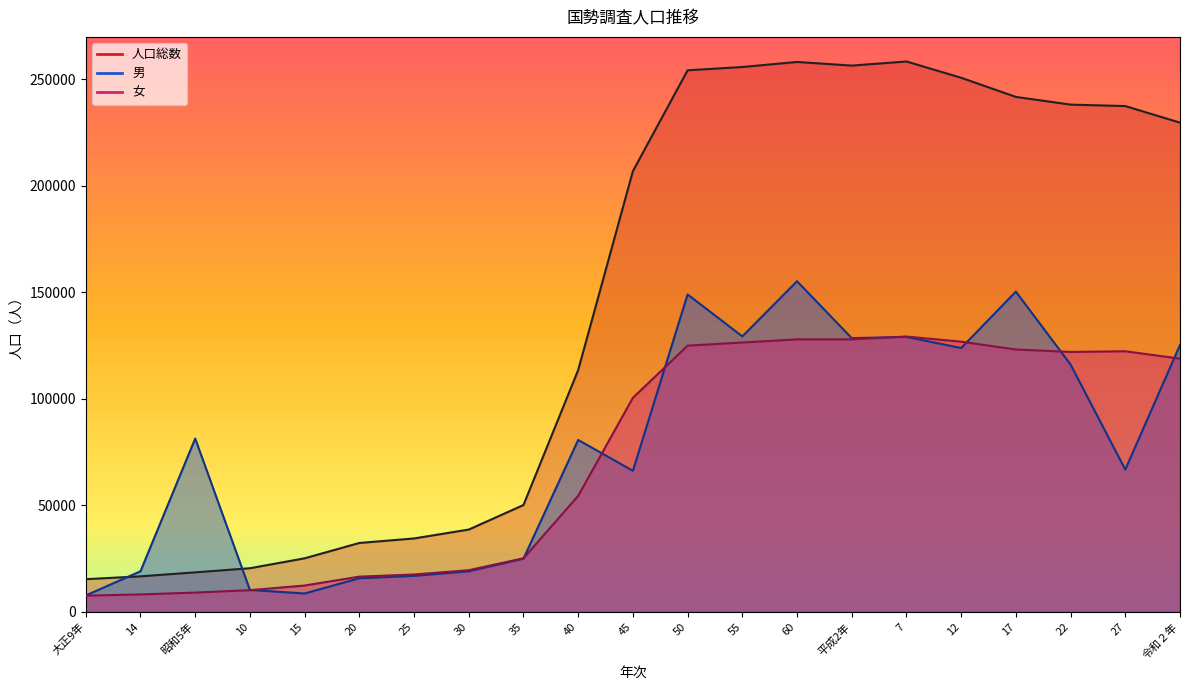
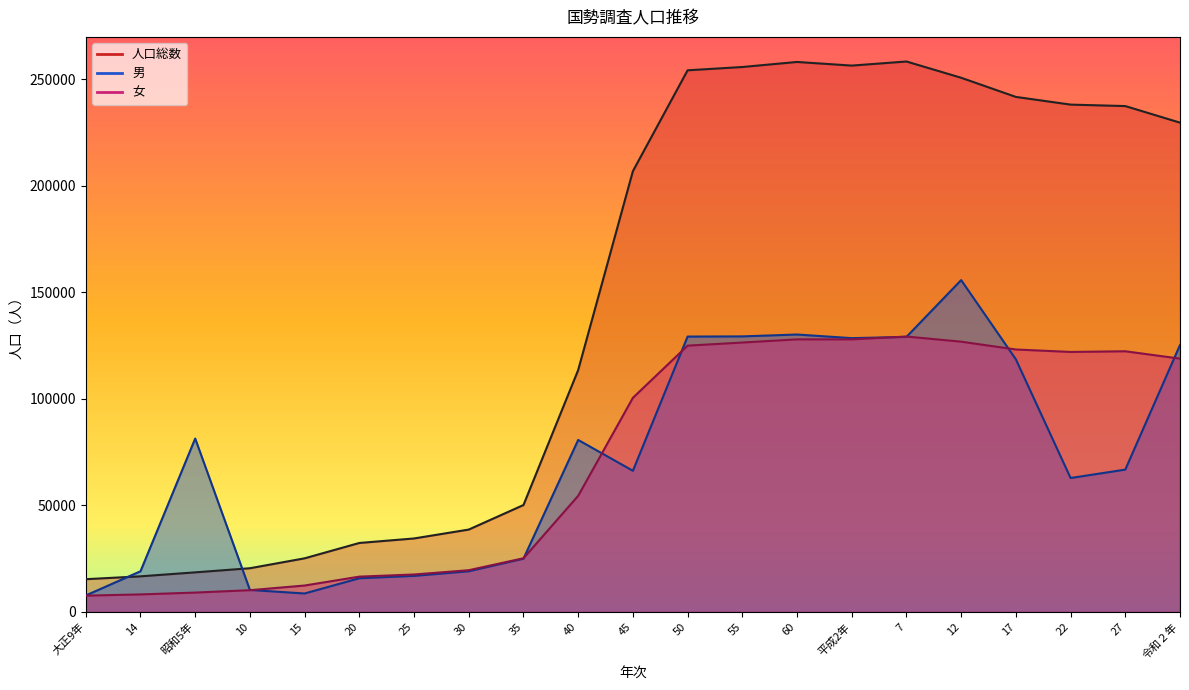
男, 50: 149000 -> 129000
男, 60: 155000 -> 130000
男, 12: 124000 -> 156000
男, 17: 150000 -> 119000
男, 22: 116000 -> 63000
